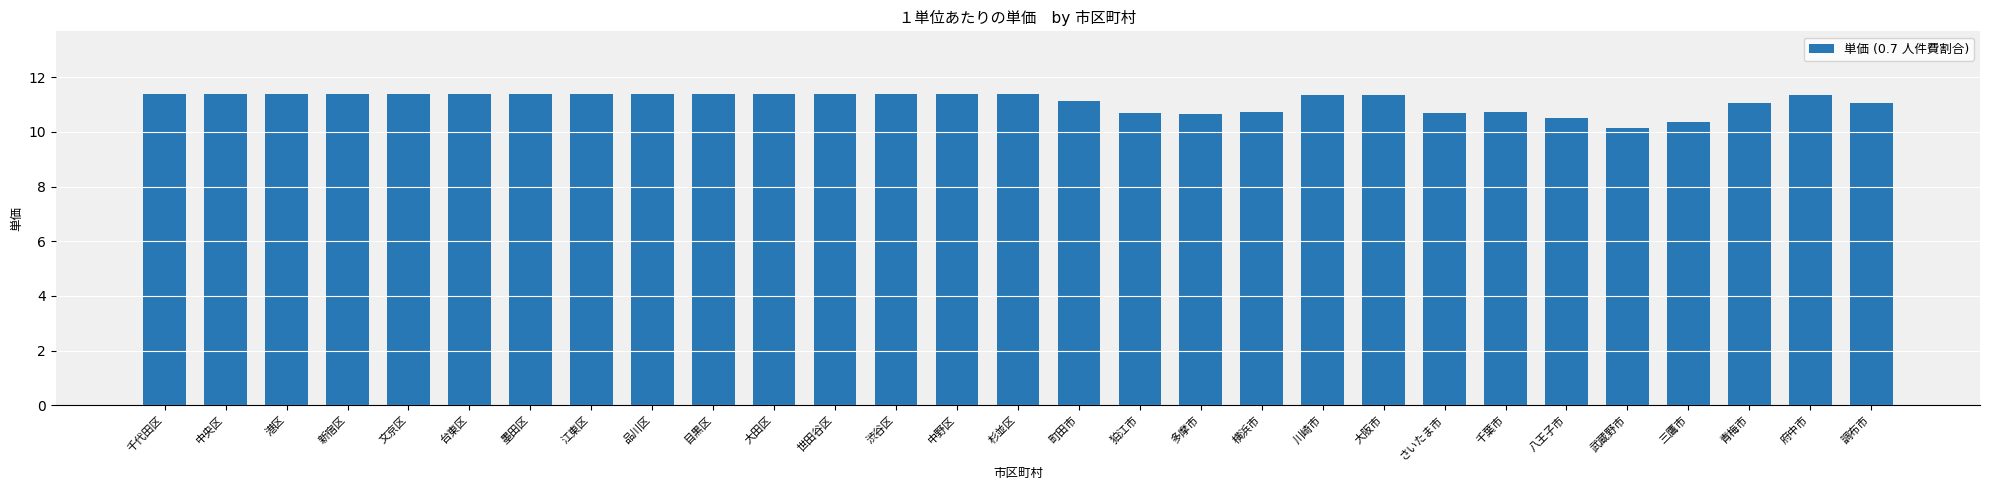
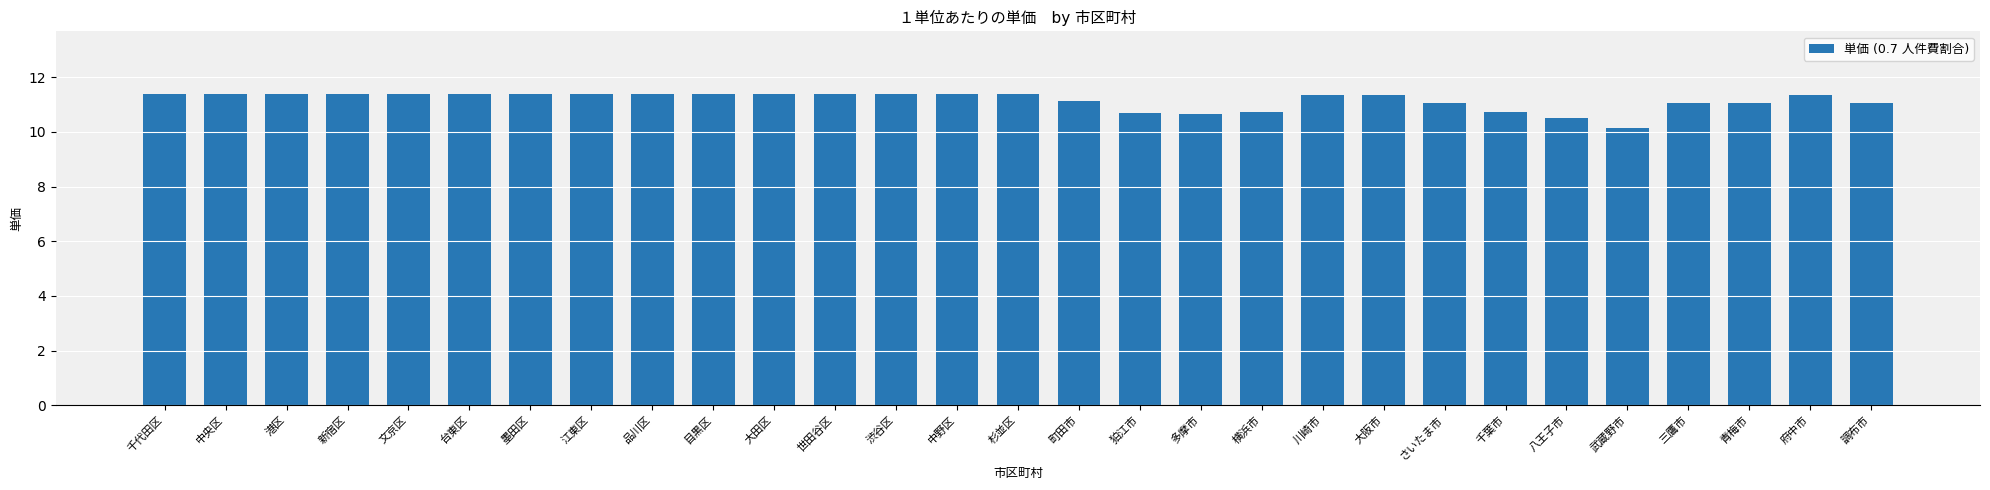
さいたま市: 10.7 -> 11.1
三鷹市: 10.4 -> 11.1
